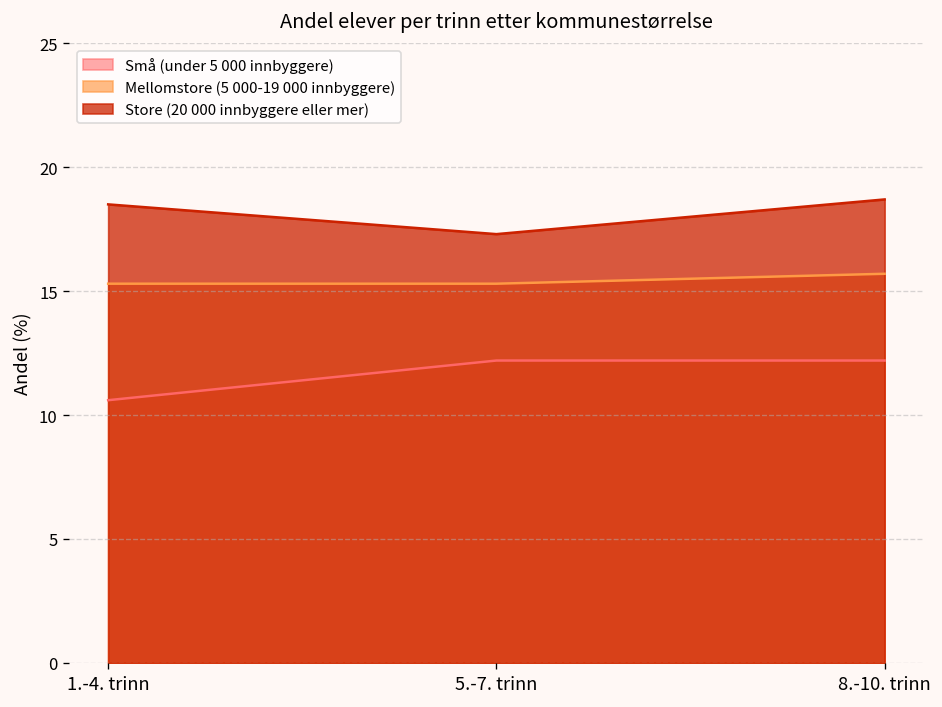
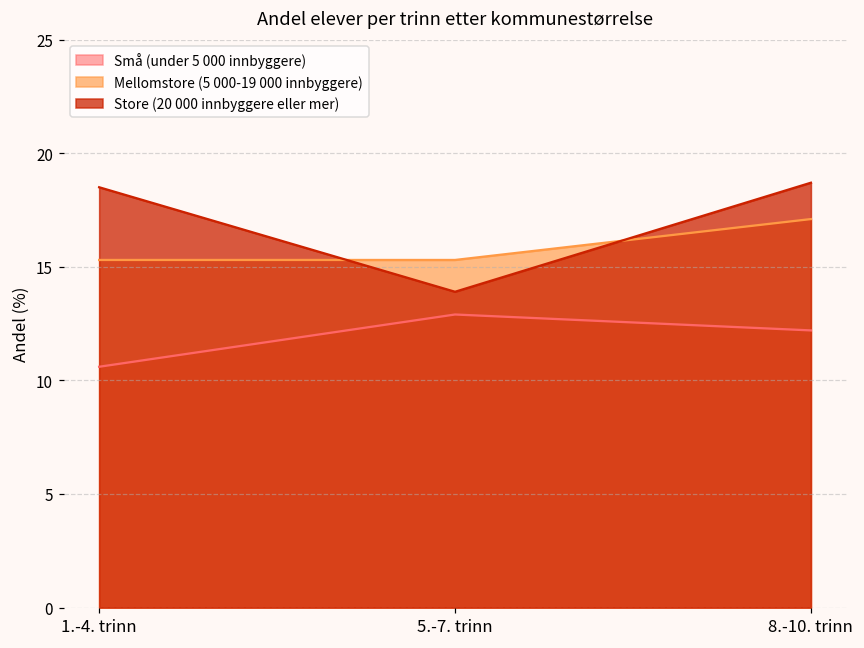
Små (under 5 000 innbyggere), 5.-7. trinn: 12.2 -> 12.9
Store (20 000 innbyggere eller mer), 5.-7. trinn: 17.3 -> 13.9
Mellomstore (5 000-19 000 innbyggere), 8.-10. trinn: 15.7 -> 17.1
